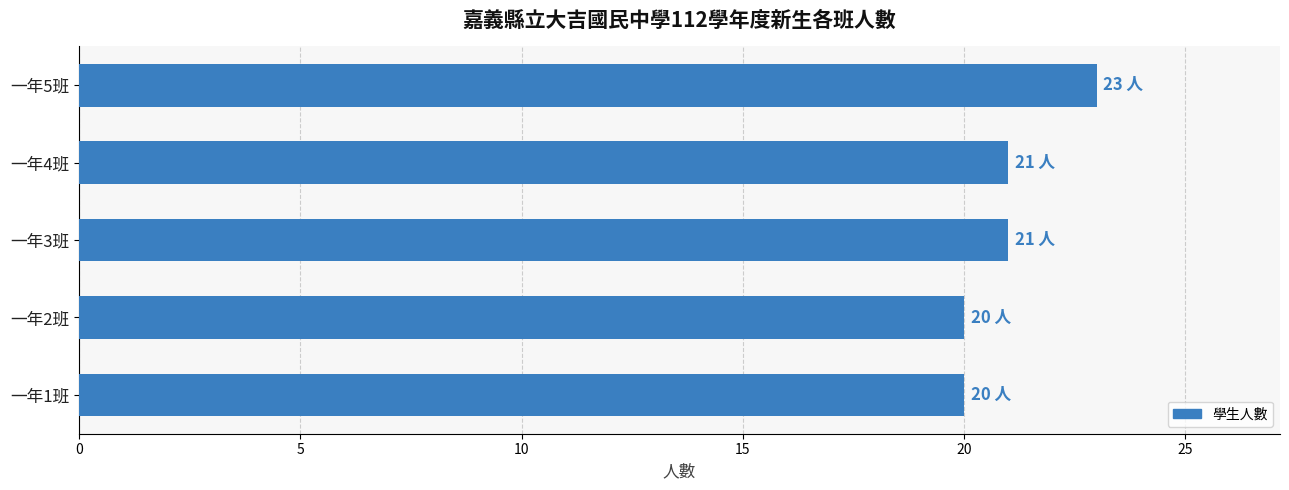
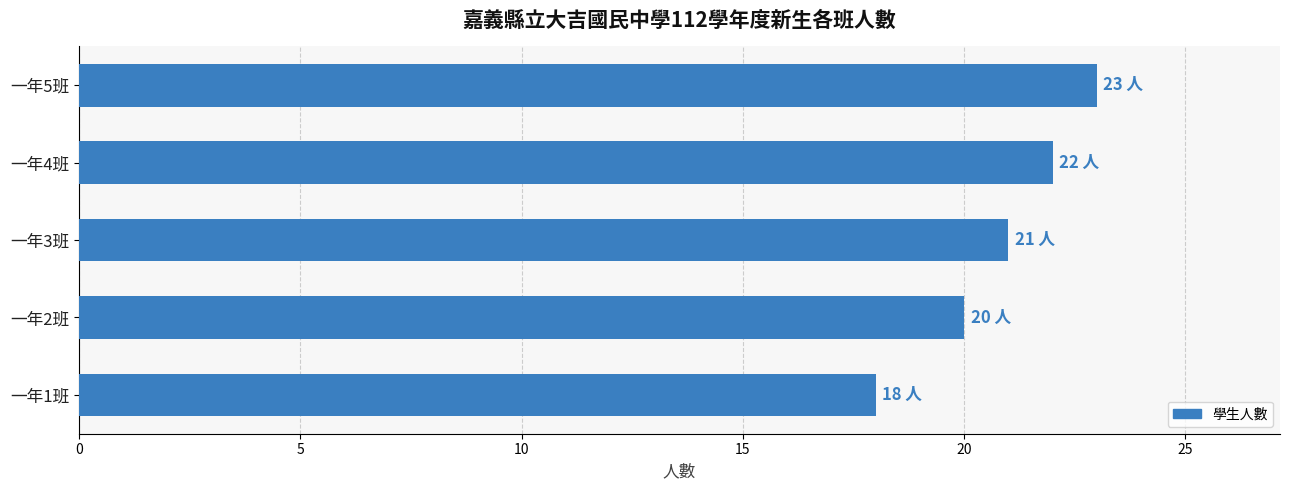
一年4班: 21 -> 22
一年1班: 20 -> 18
